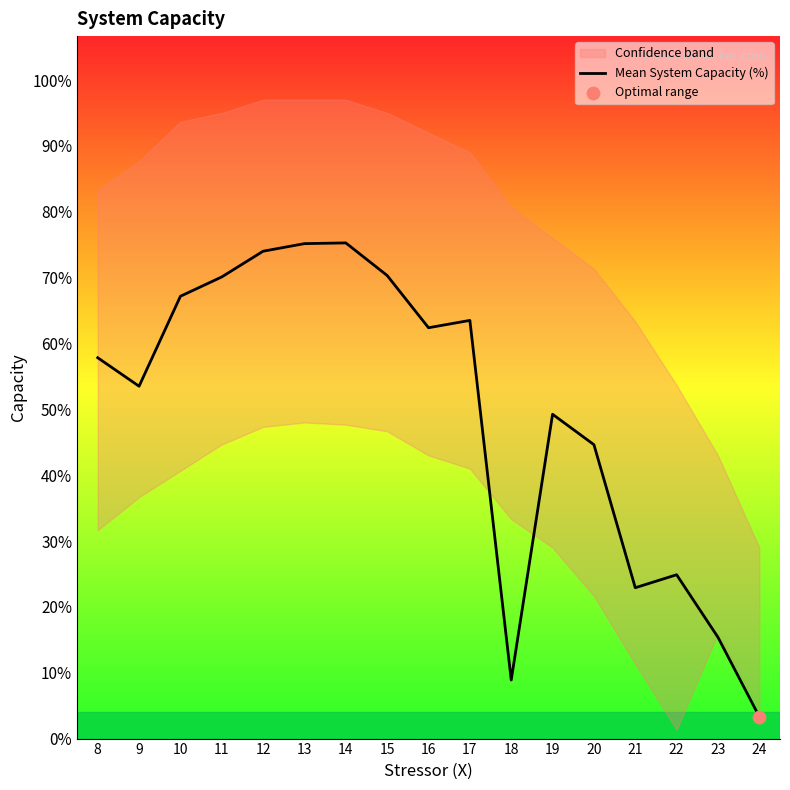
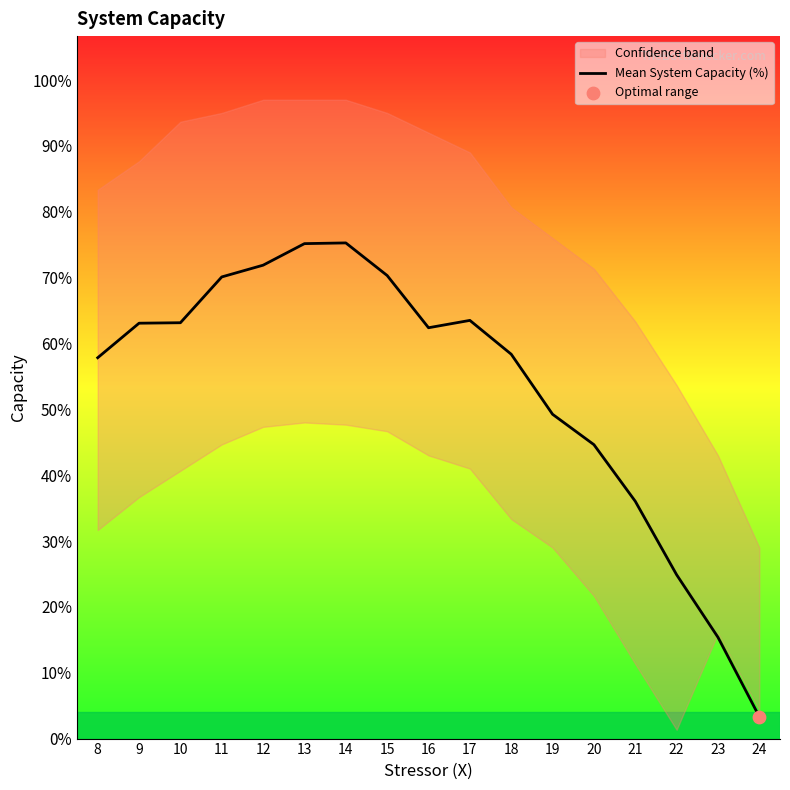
Mean System Capacity (%), 9: 54% -> 63%
Mean System Capacity (%), 10: 67% -> 63%
Mean System Capacity (%), 12: 74% -> 72%
Mean System Capacity (%), 18: 9% -> 58%
Mean System Capacity (%), 21: 23% -> 36%
